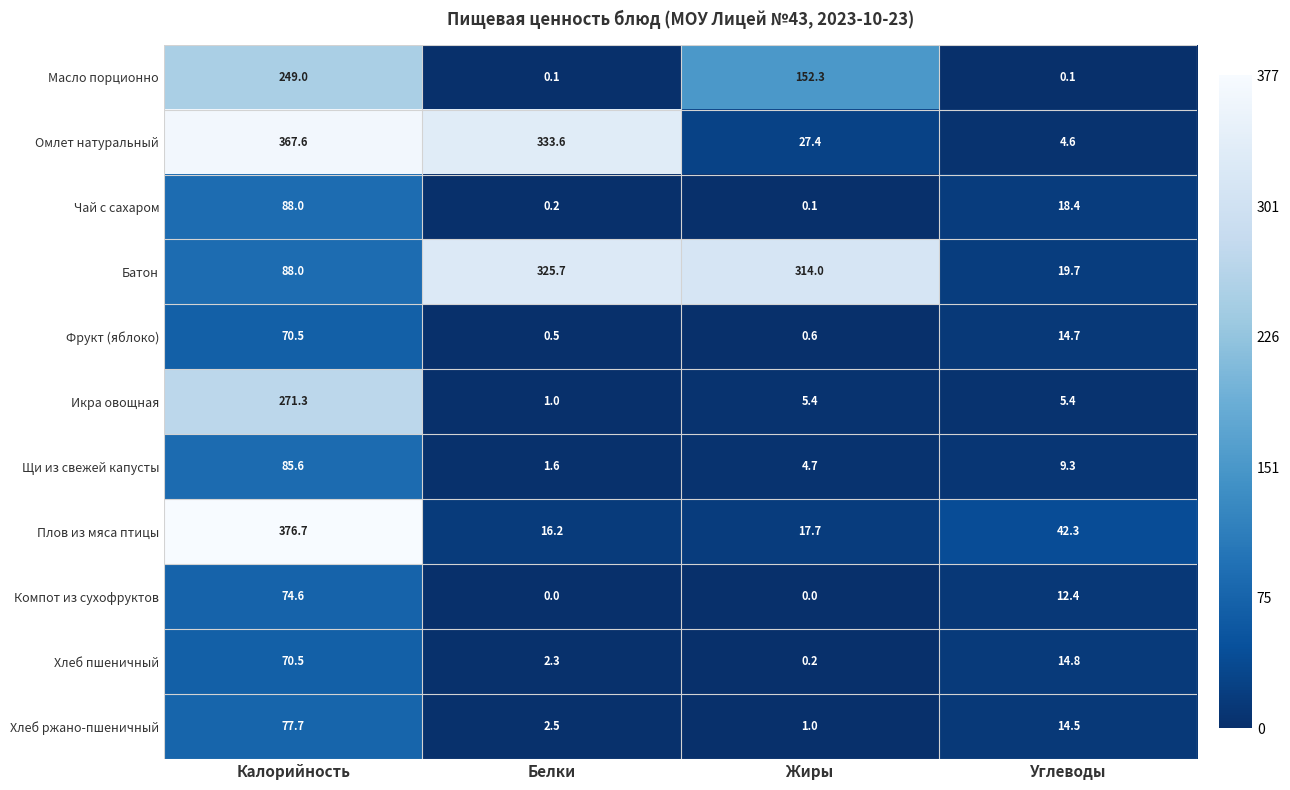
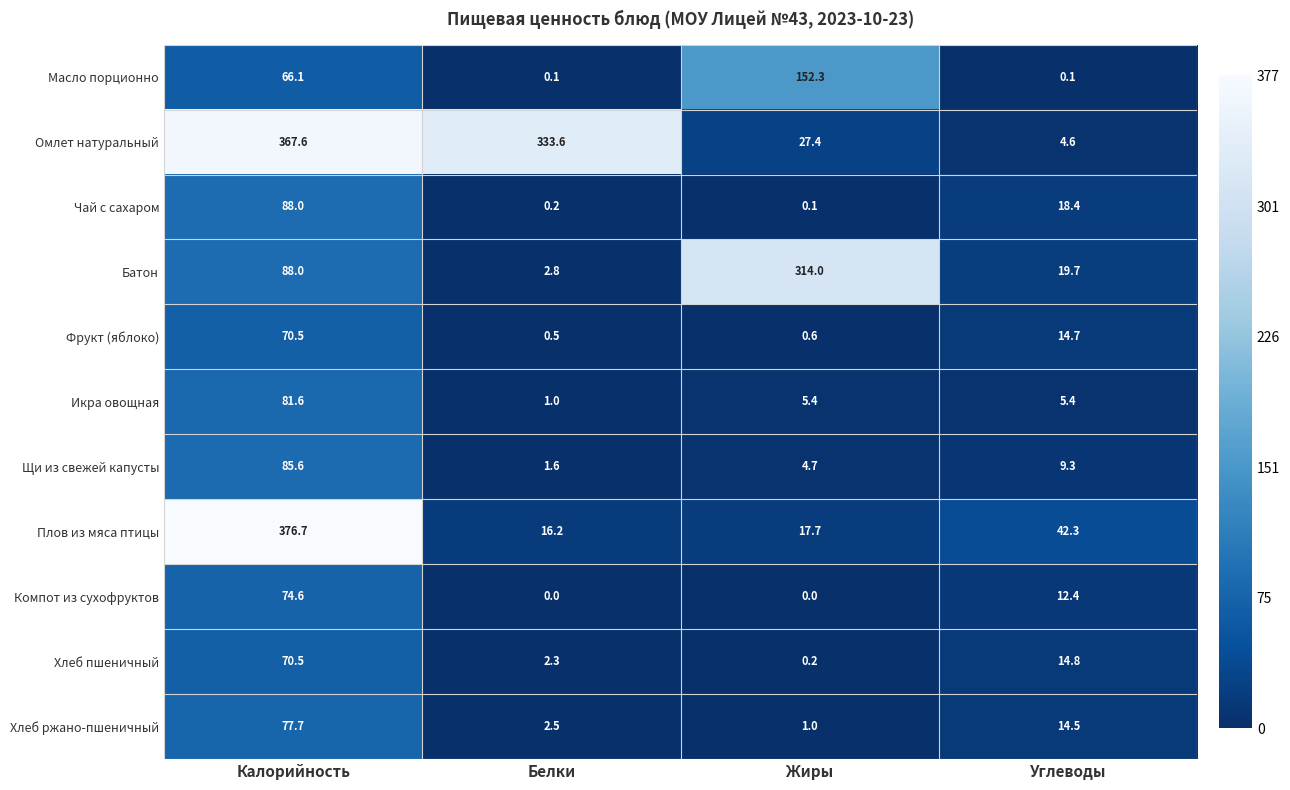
Масло порционно, Калорийность: 249.0 -> 66.1
Батон, Белки: 325.7 -> 2.8
Икра овощная, Калорийность: 271.3 -> 81.6
